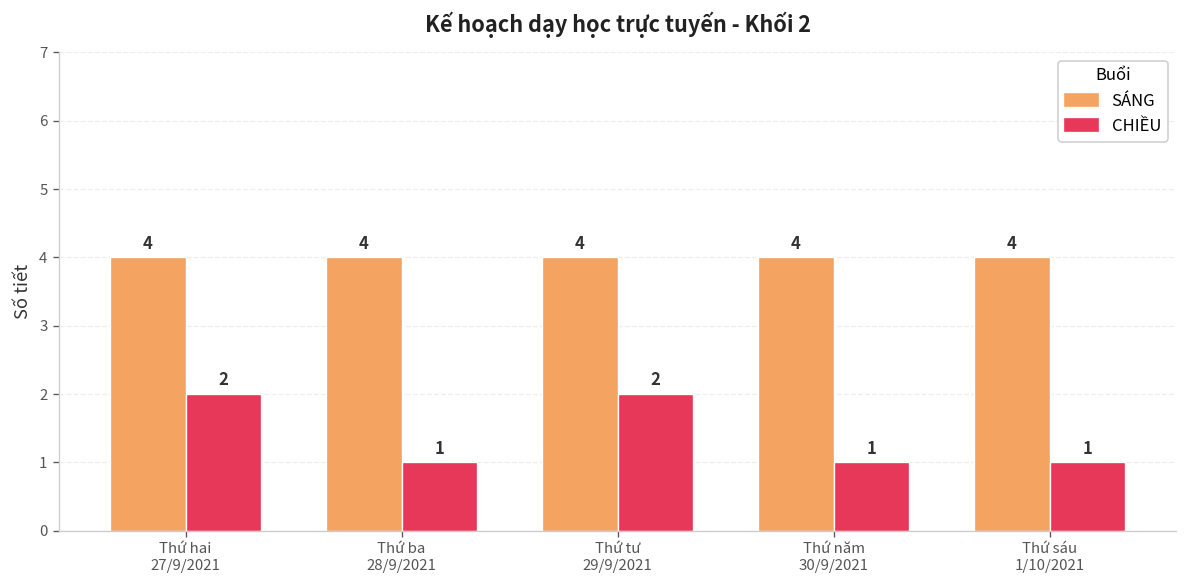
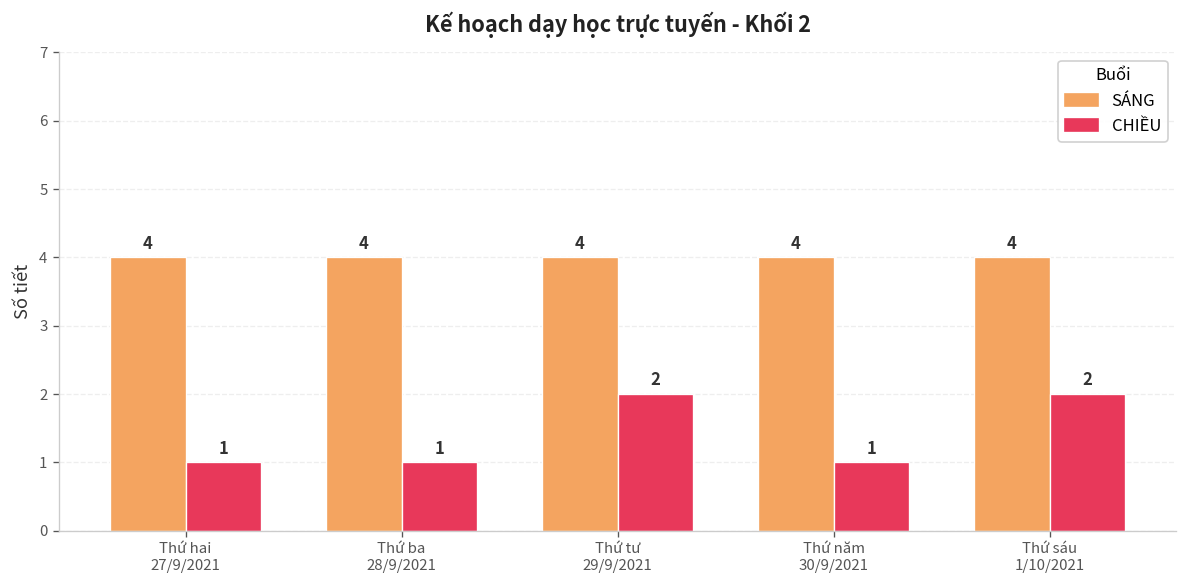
CHIỀU, Thứ hai 27/9/2021: 2 -> 1
CHIỀU, Thứ sáu 1/10/2021: 1 -> 2
